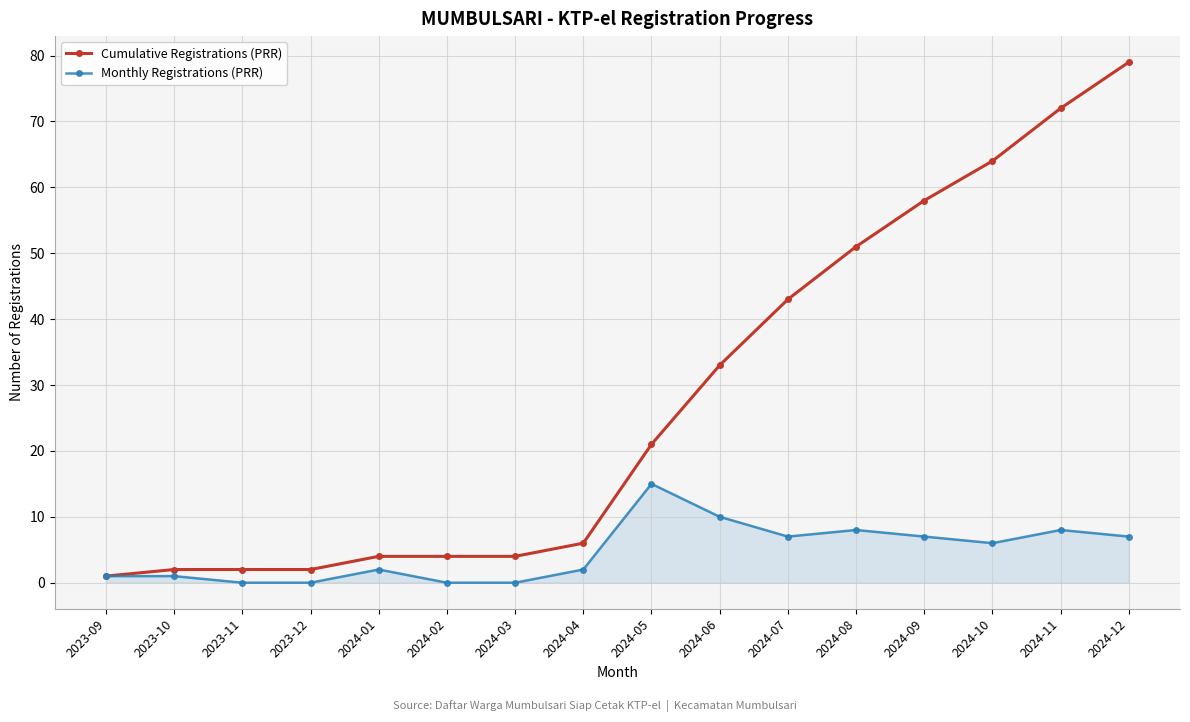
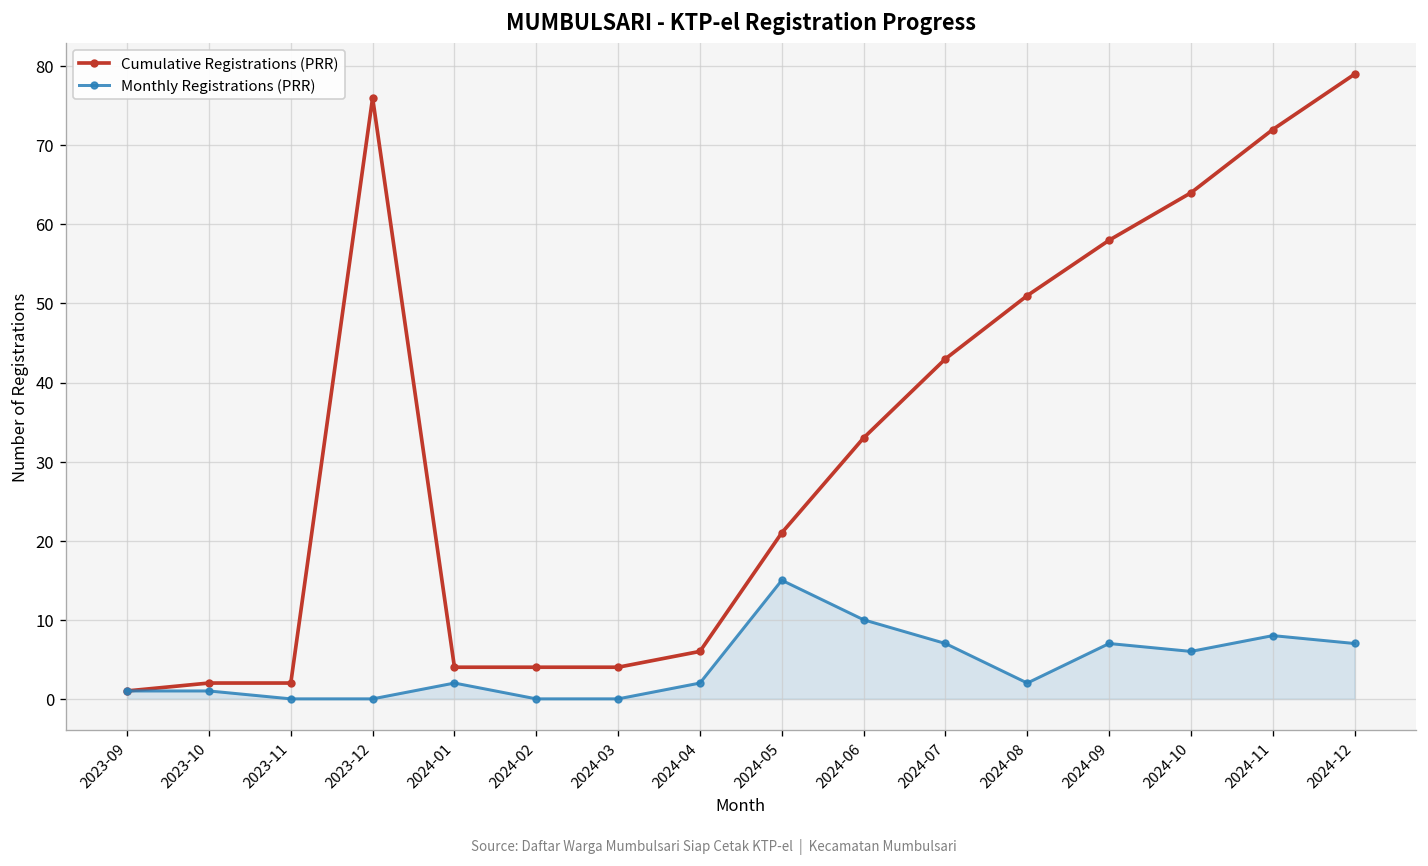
Cumulative Registrations (PRR), 2023-12: 2 -> 76
Monthly Registrations (PRR), 2024-08: 8 -> 2
